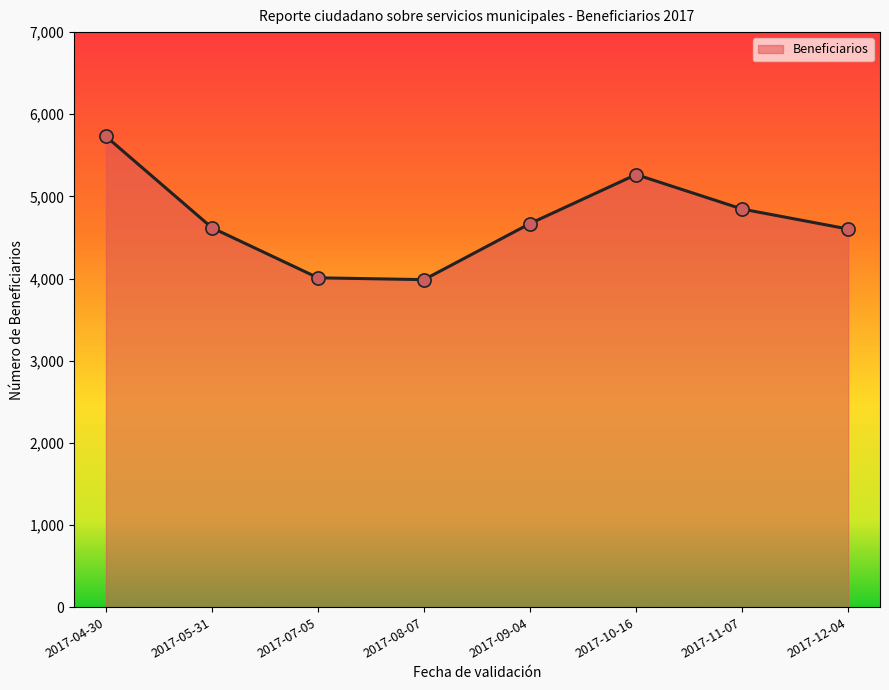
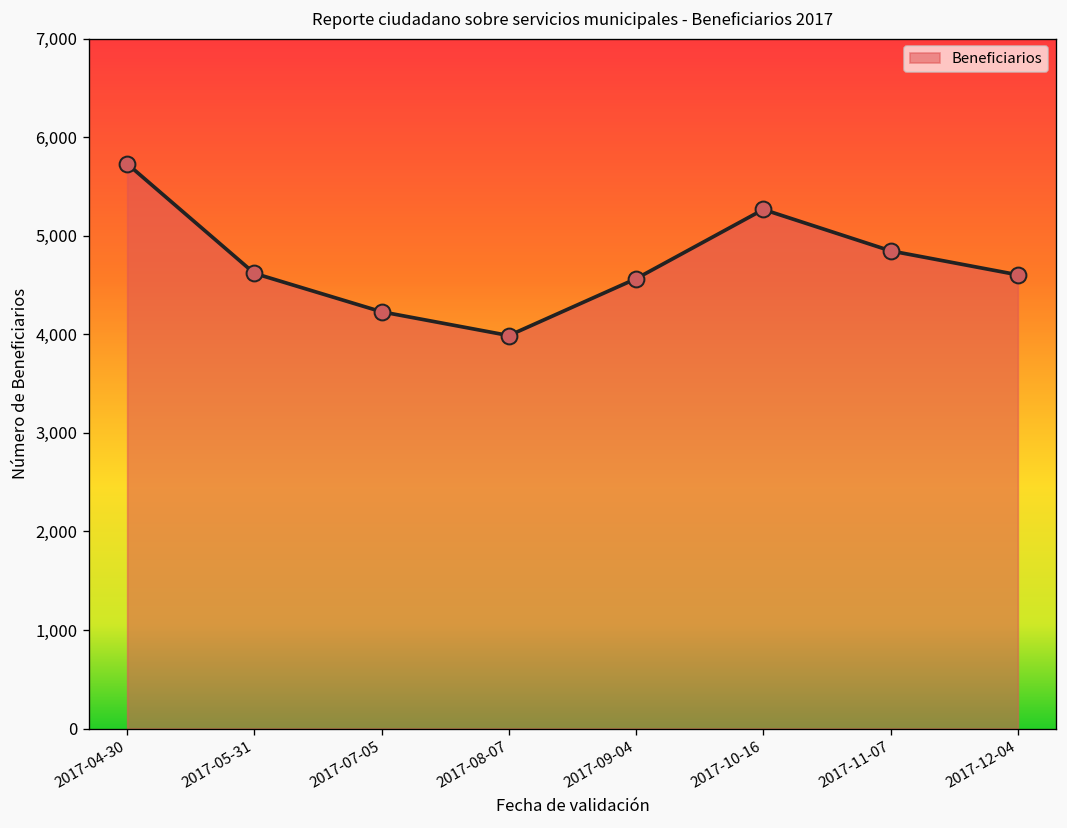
2017-07-05: 4,000 -> 4,200
2017-09-04: 4,700 -> 4,600
